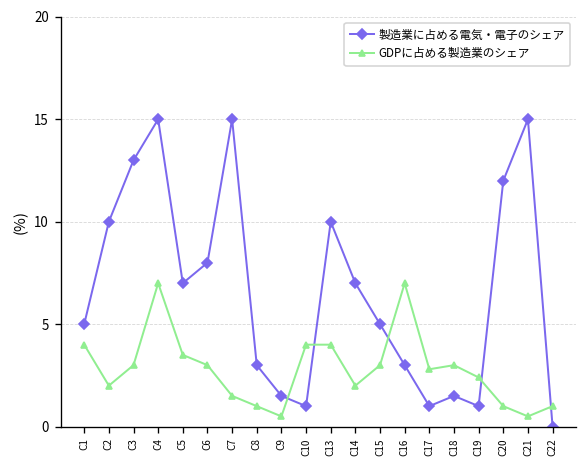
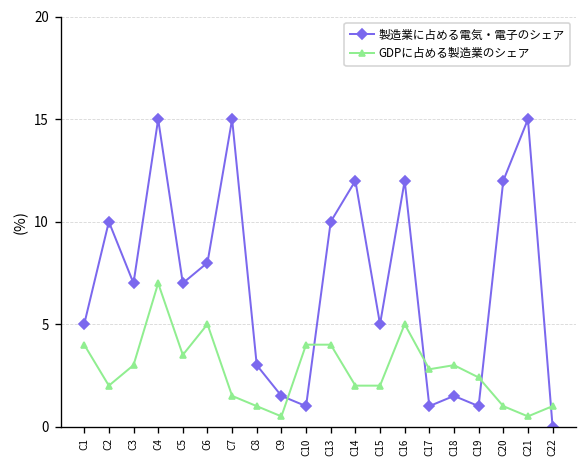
製造業に占める電気・電子のシェア, C3: 13 -> 7
GDPに占める製造業のシェア, C6: 3 -> 5
製造業に占める電気・電子のシェア, C14: 7 -> 12
GDPに占める製造業のシェア, C15: 3 -> 2
製造業に占める電気・電子のシェア, C16: 3 -> 12
GDPに占める製造業のシェア, C16: 7 -> 5
